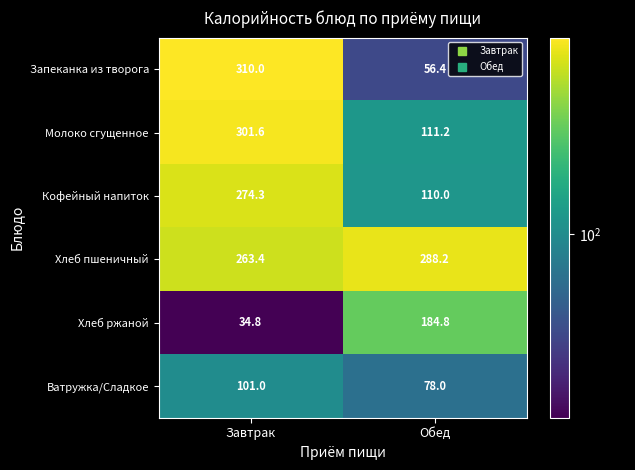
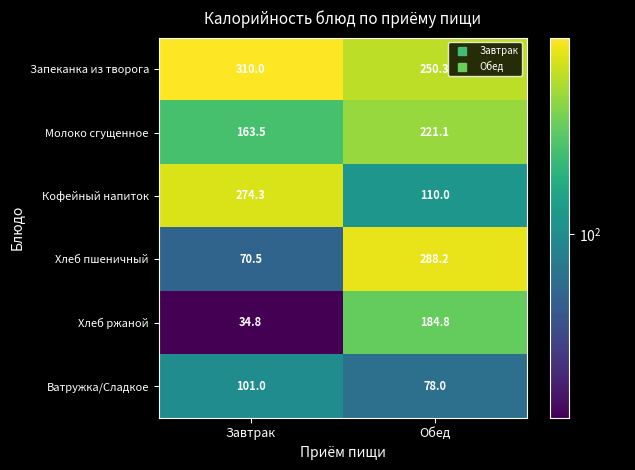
Запеканка из творога, Обед: 56.4 -> 250.3
Молоко сгущенное, Завтрак: 301.6 -> 163.5
Молоко сгущенное, Обед: 111.2 -> 221.1
Хлеб пшеничный, Завтрак: 263.4 -> 70.5
